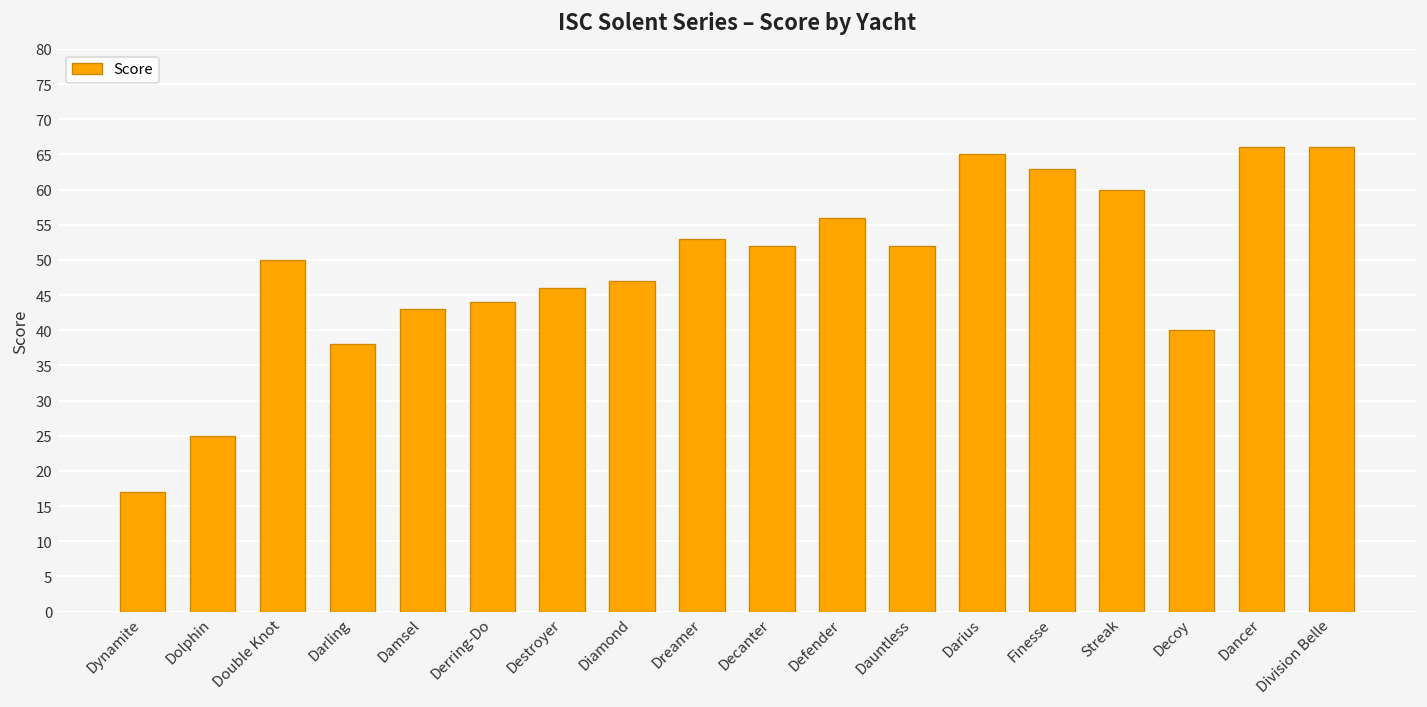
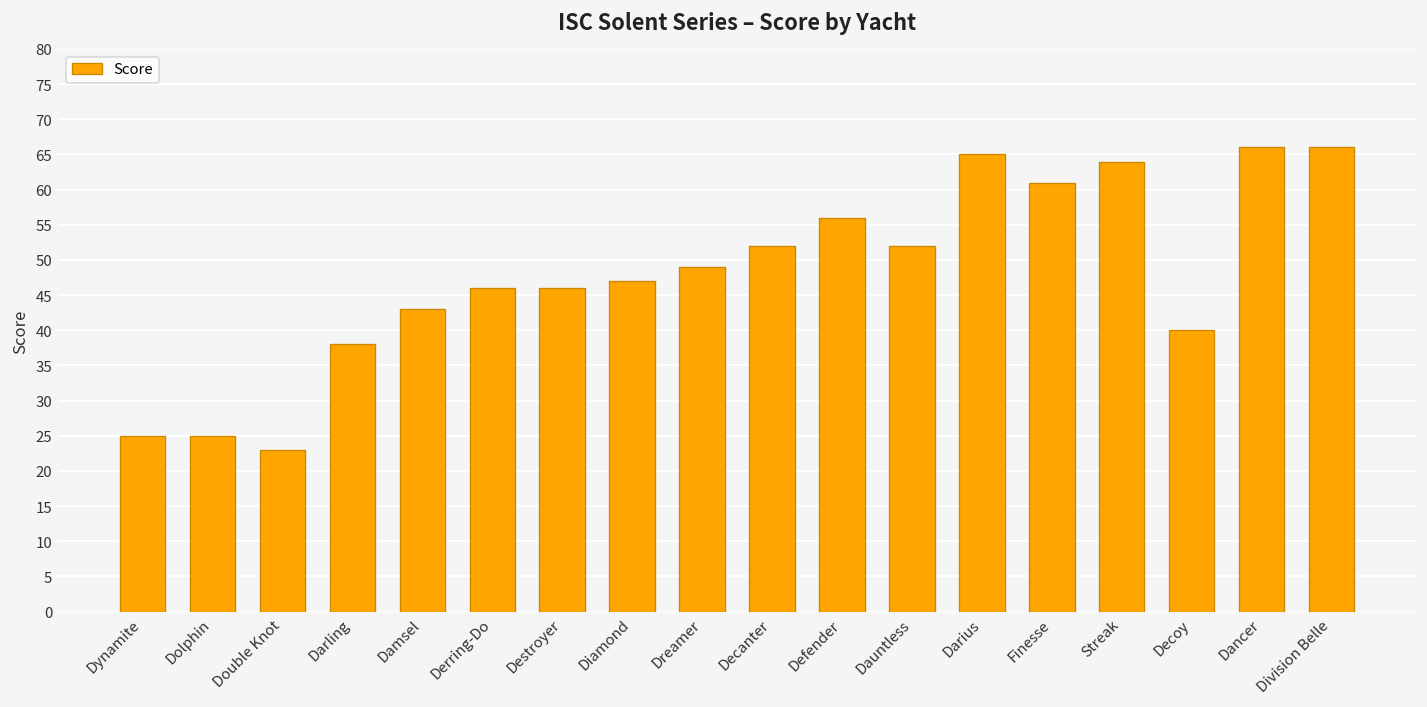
Dynamite: 17 -> 25
Double Knot: 50 -> 23
Derring-Do: 44 -> 46
Dreamer: 53 -> 49
Finesse: 63 -> 61
Streak: 60 -> 64
